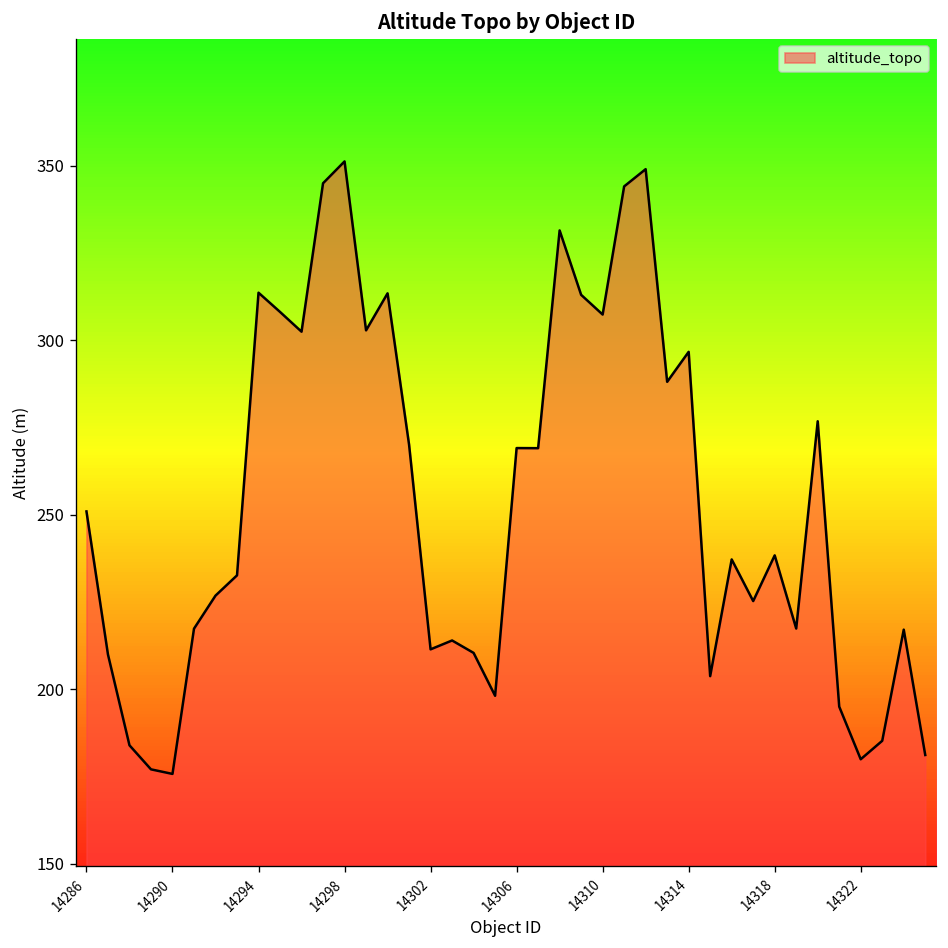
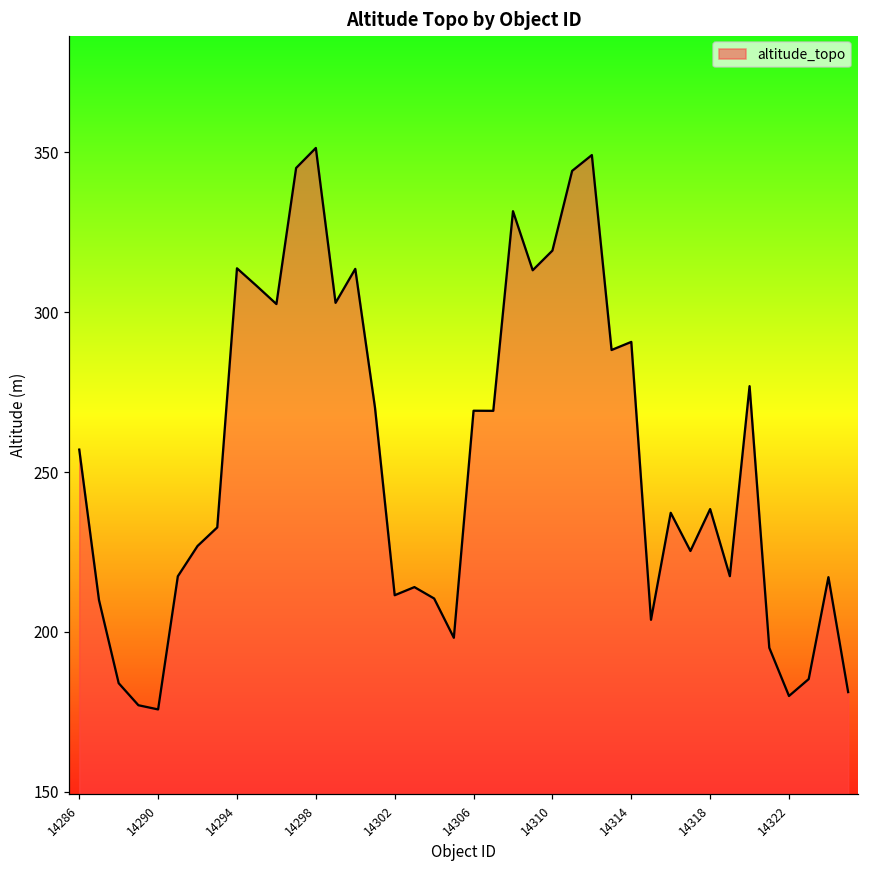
14286: 251 -> 257
14310: 307 -> 319
14314: 297 -> 291
